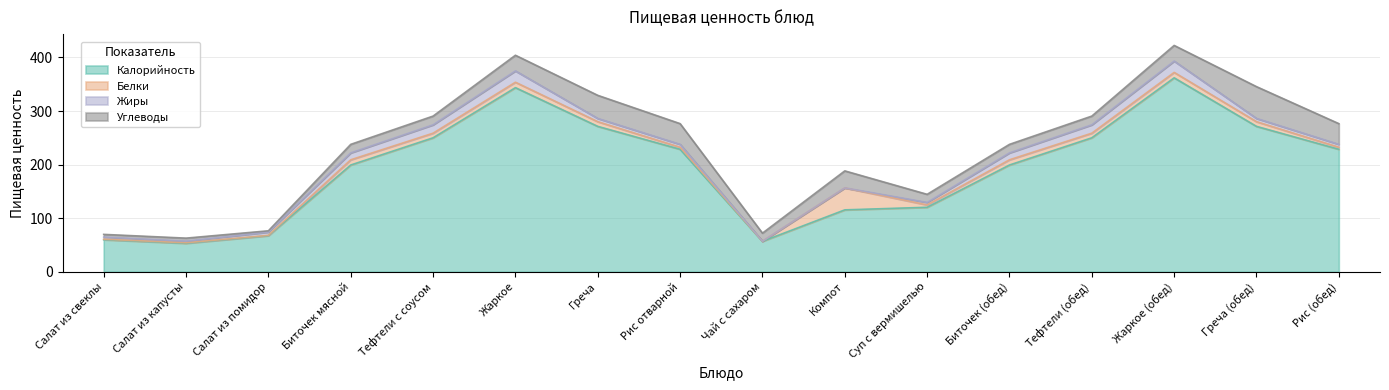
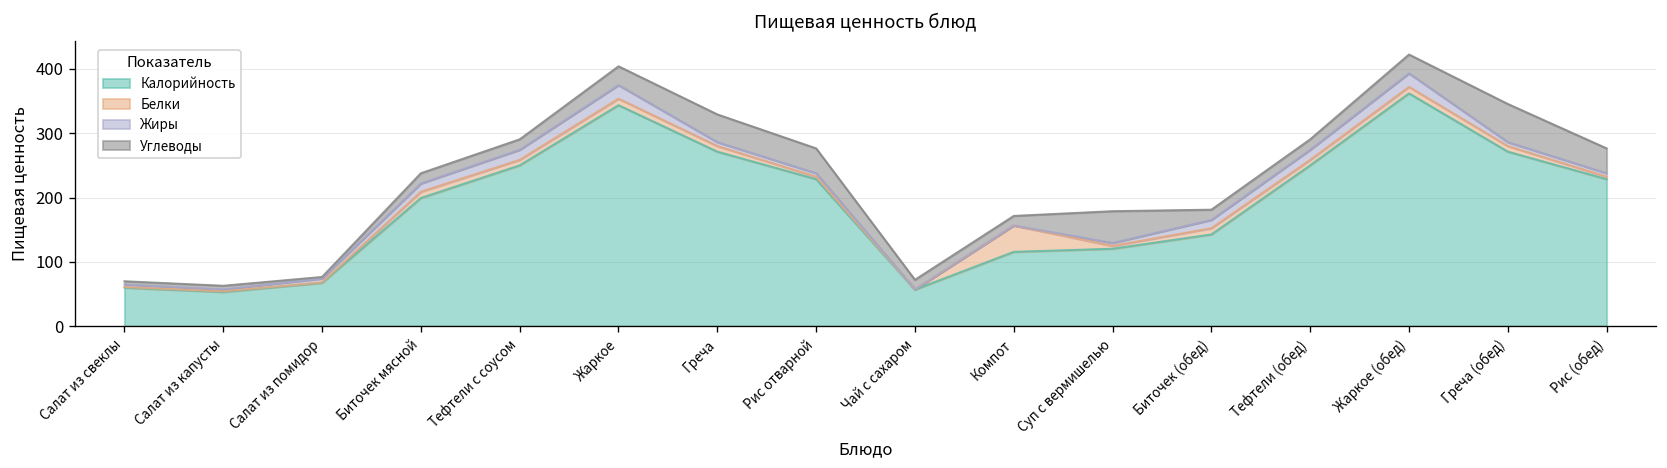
Углеводы, Компот: 30 -> 10
Углеводы, Суп с вермишелью: 20 -> 50
Калорийность, Биточек (обед): 200 -> 140
